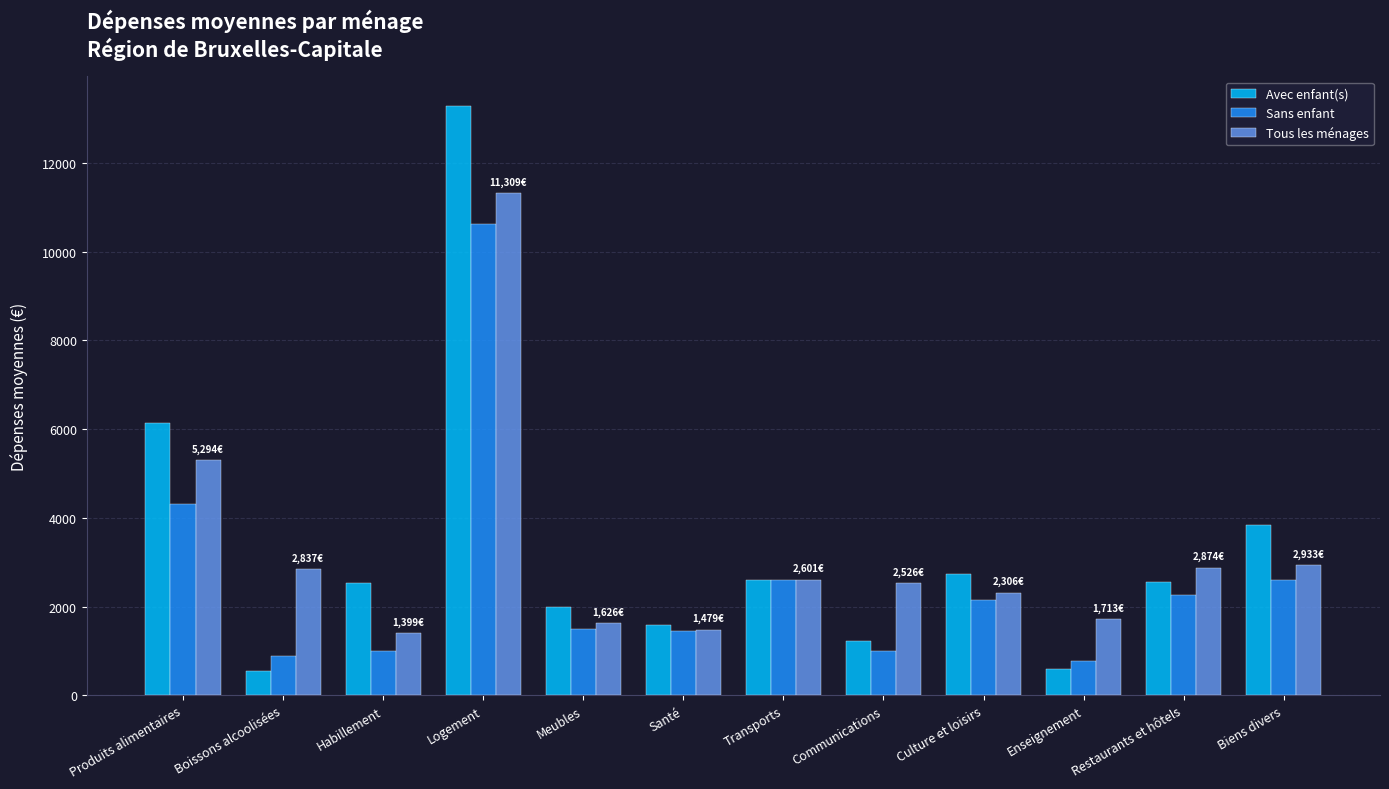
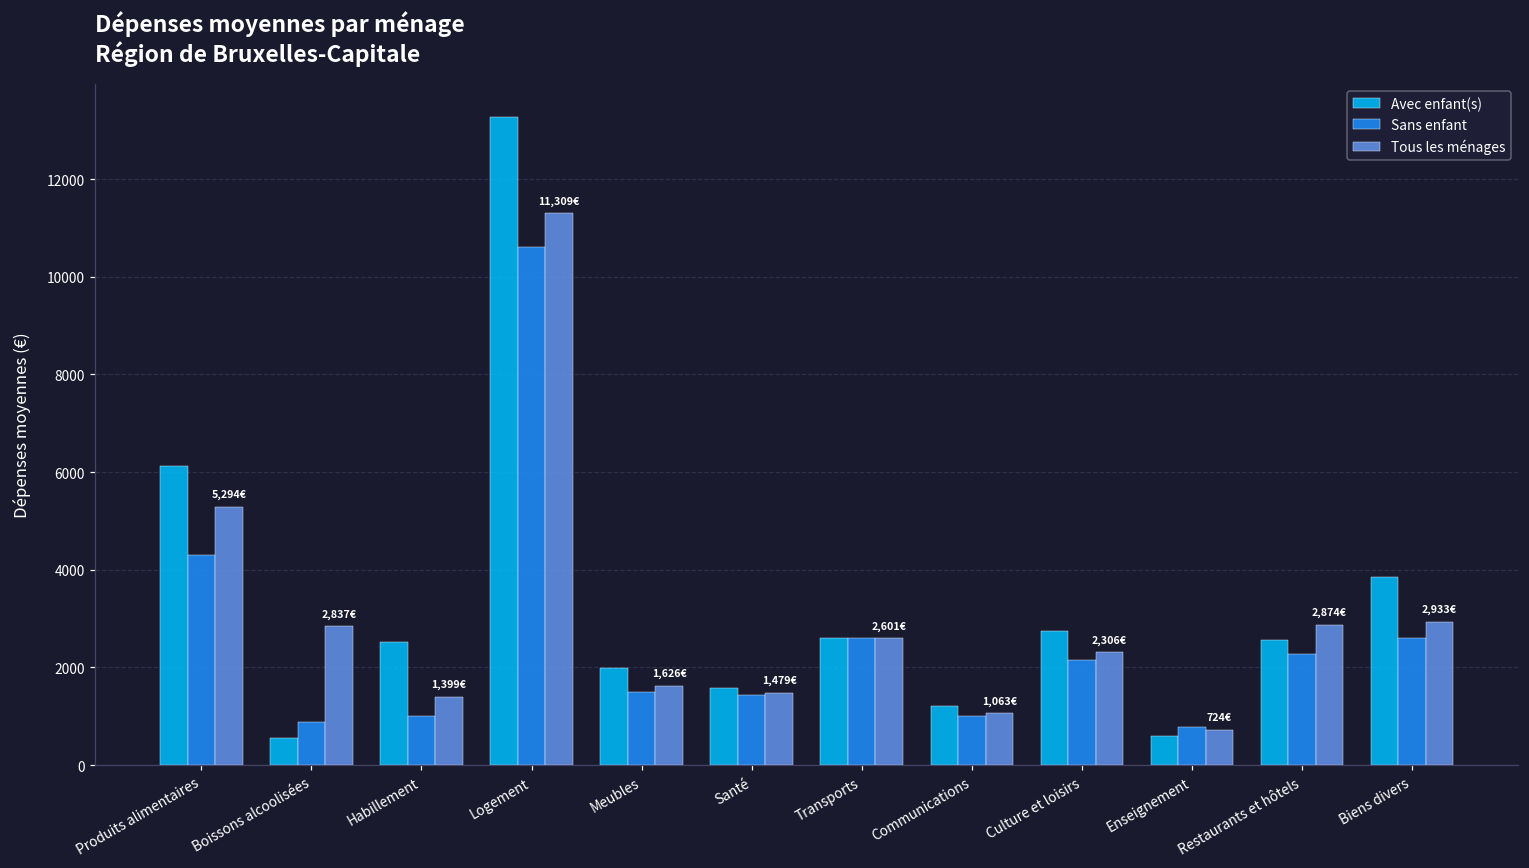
Tous les ménages, Communications: 2,526€ -> 1,063€
Tous les ménages, Enseignement: 1,713€ -> 724€
